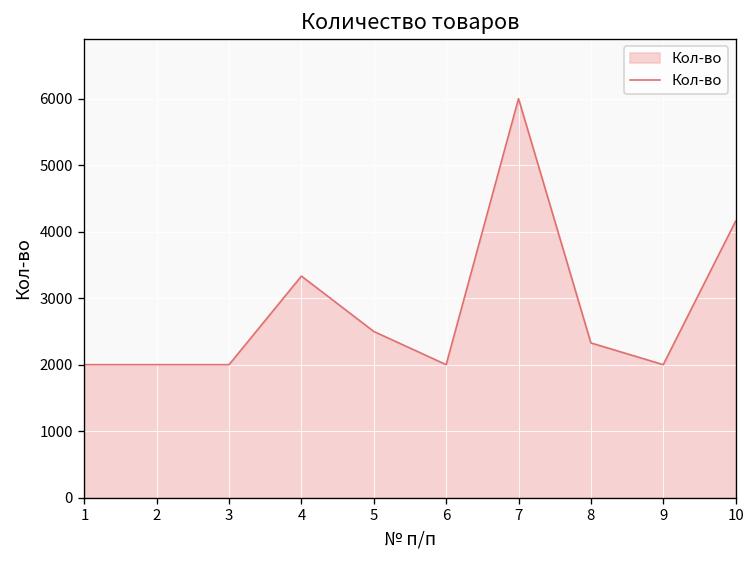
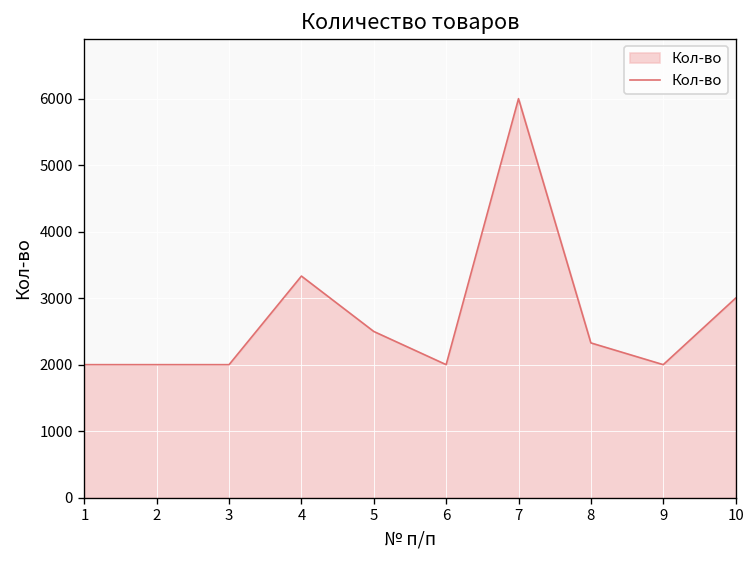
10: 4200 -> 3000
